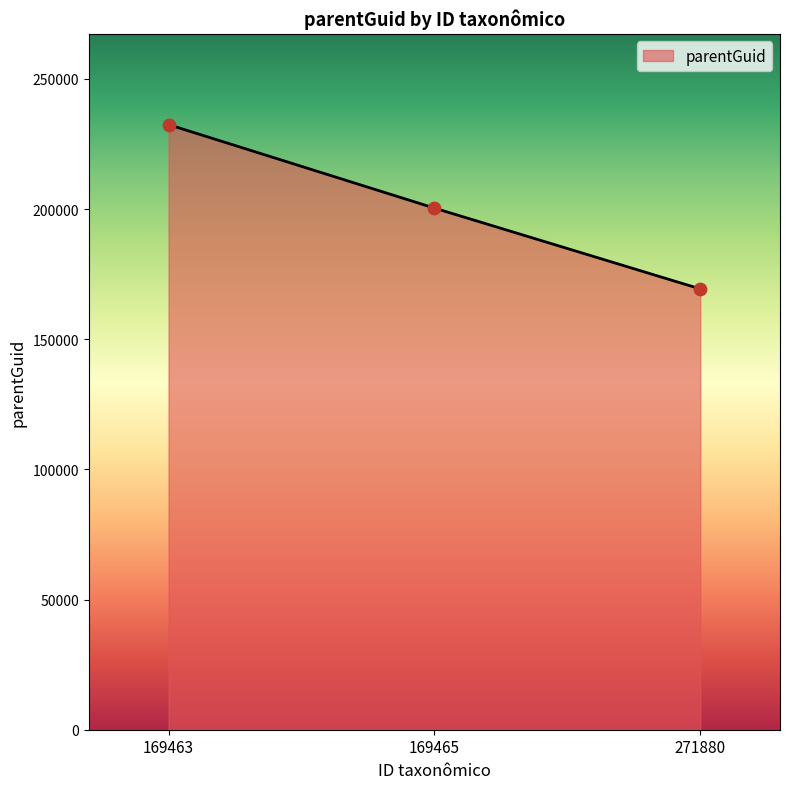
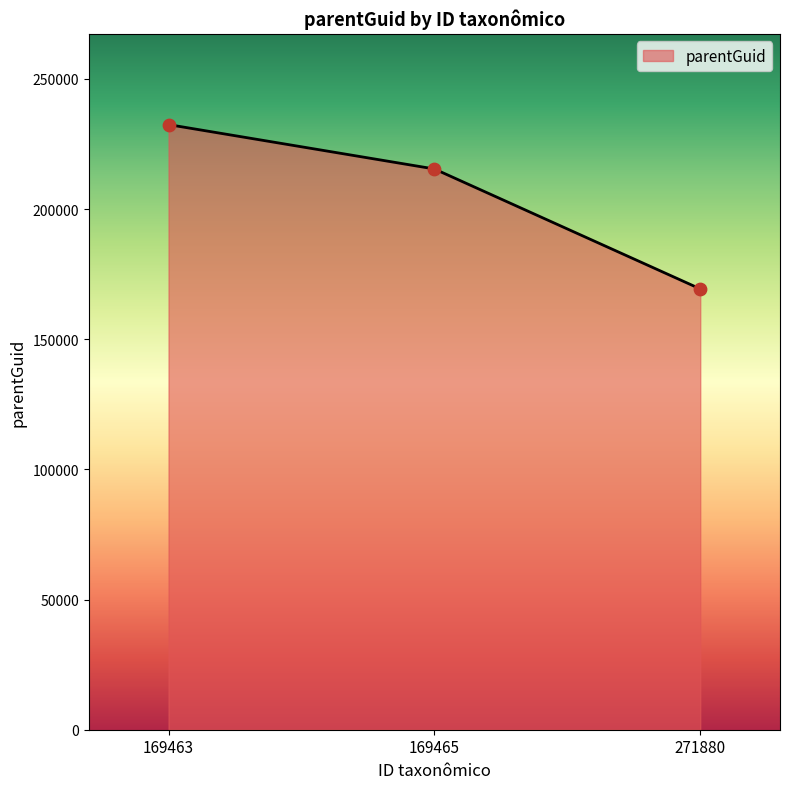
169465: 200000 -> 215000
